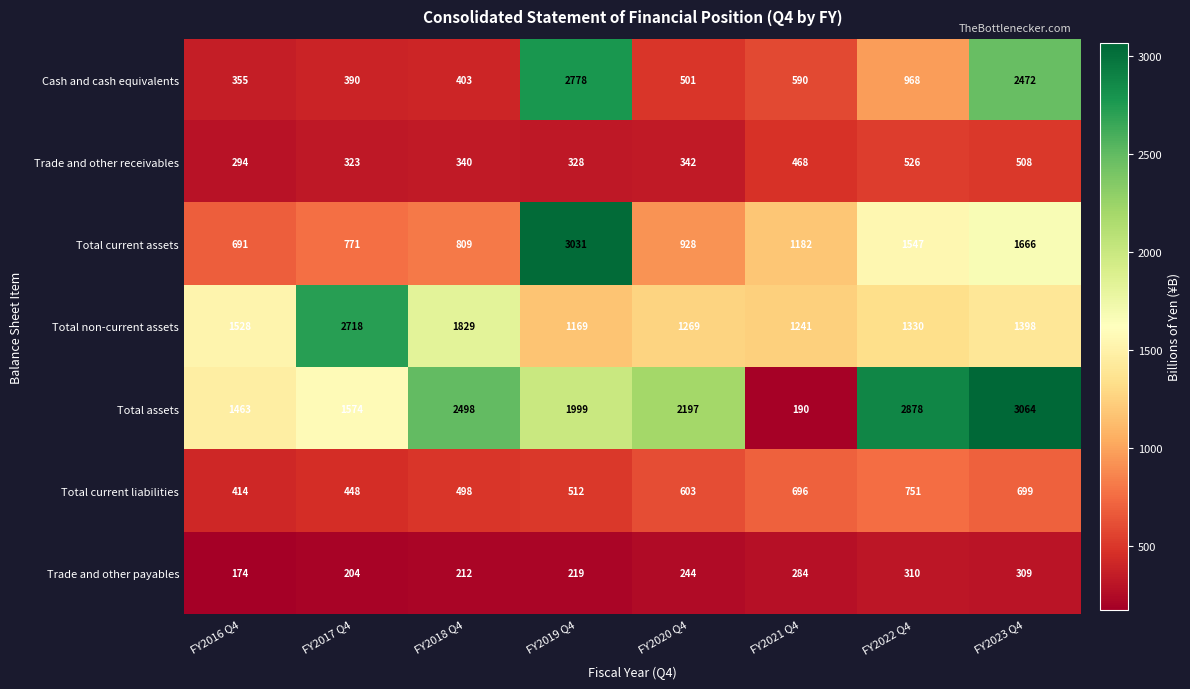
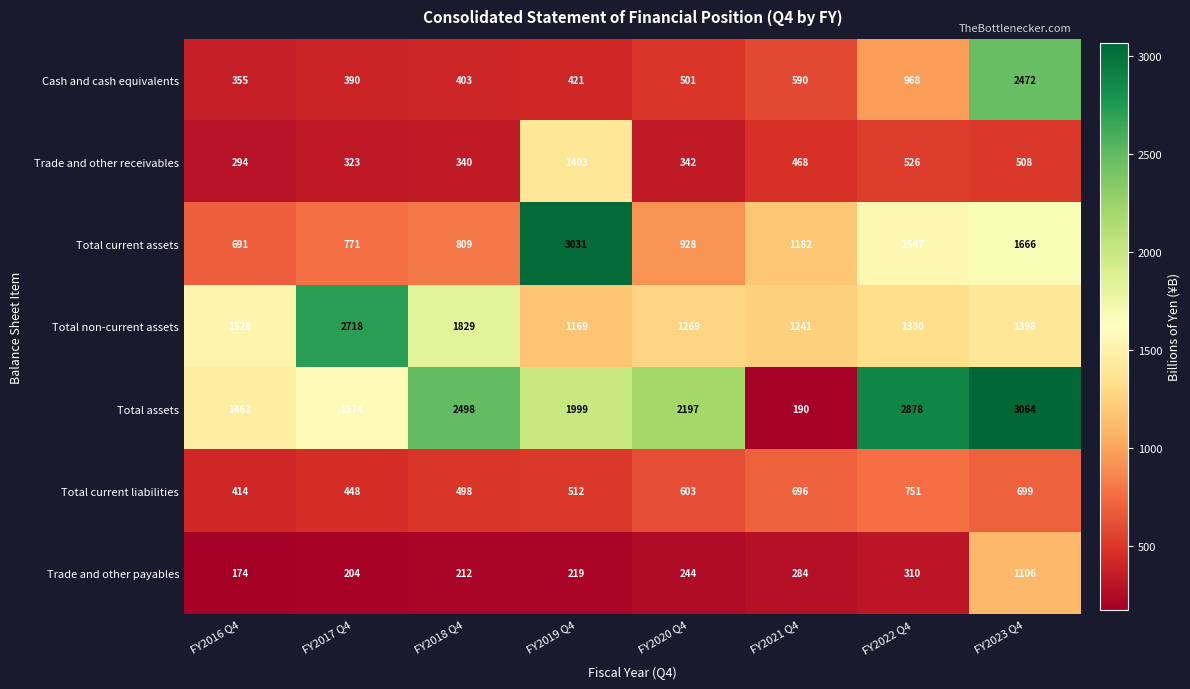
Cash and cash equivalents, FY2019 Q4: 2778 -> 421
Trade and other receivables, FY2019 Q4: 328 -> 1403
Trade and other payables, FY2023 Q4: 309 -> 1106
